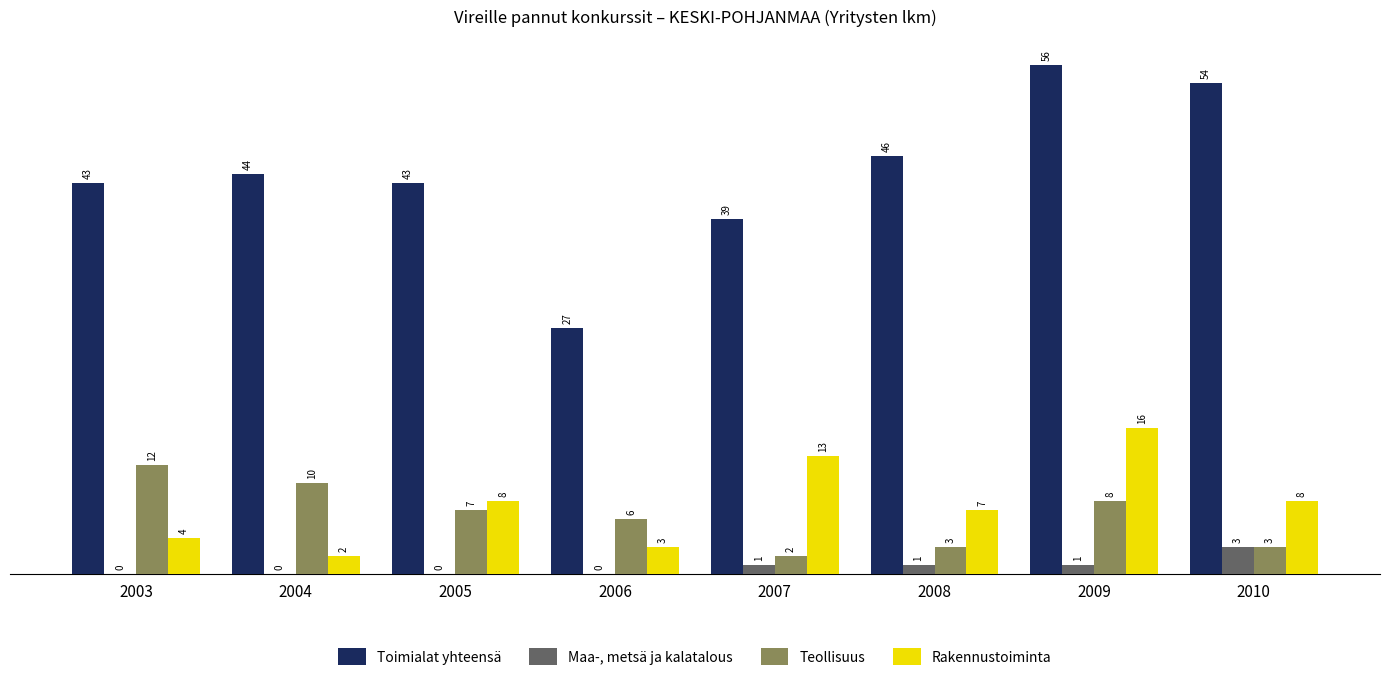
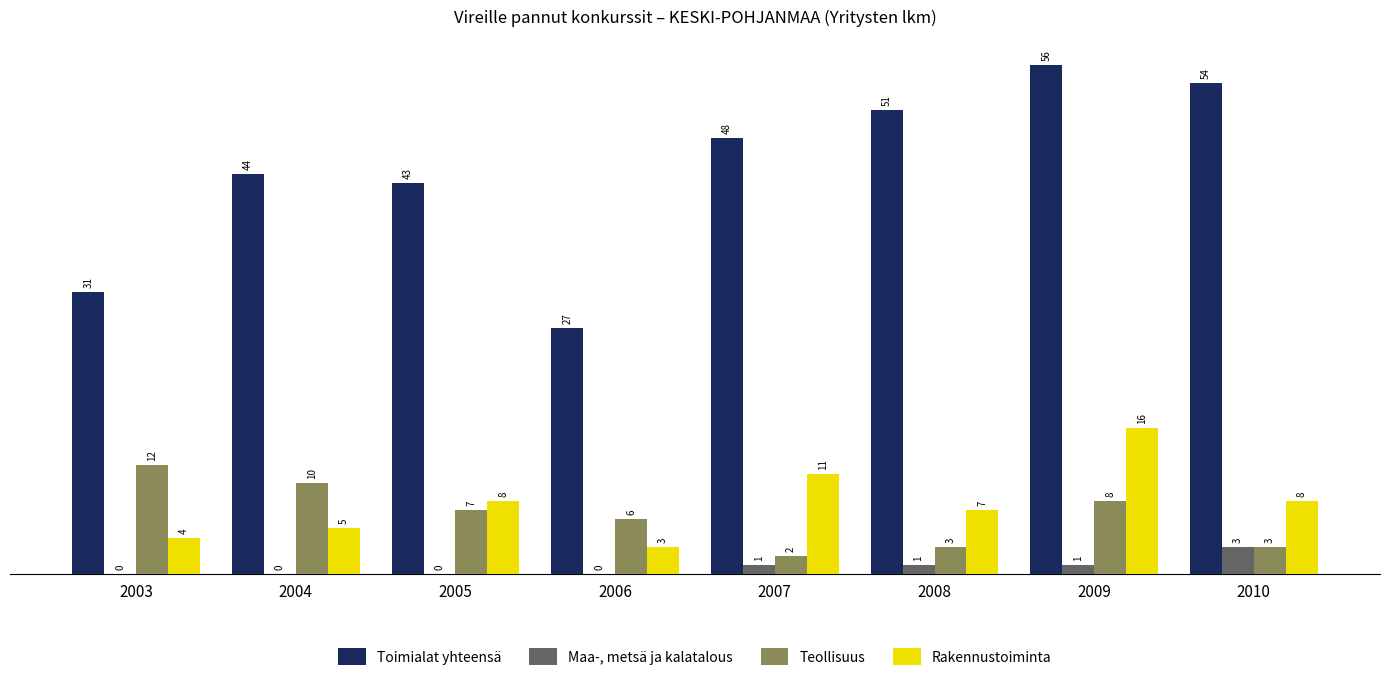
Toimialat yhteensä, 2003: 43 -> 31
Rakennustoiminta, 2004: 2 -> 5
Toimialat yhteensä, 2007: 39 -> 48
Rakennustoiminta, 2007: 13 -> 11
Toimialat yhteensä, 2008: 46 -> 51
